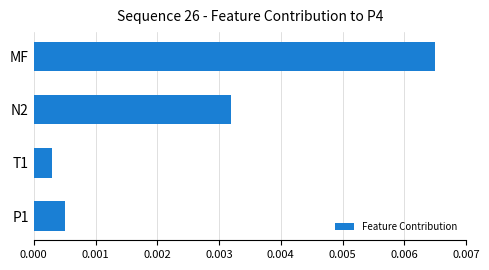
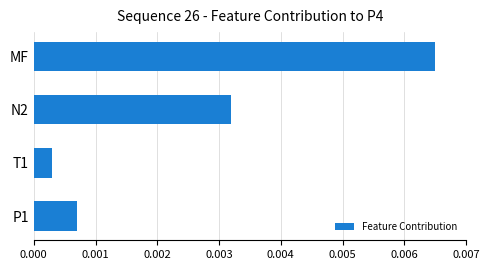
P1: 0.0005 -> 0.0007
